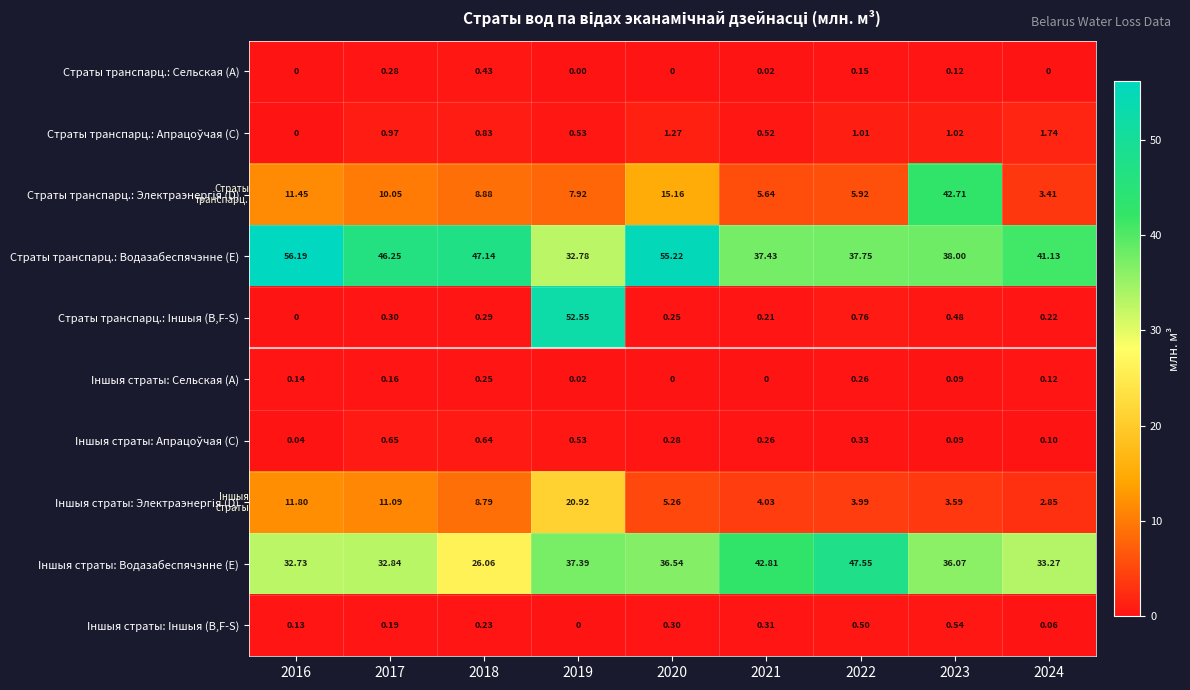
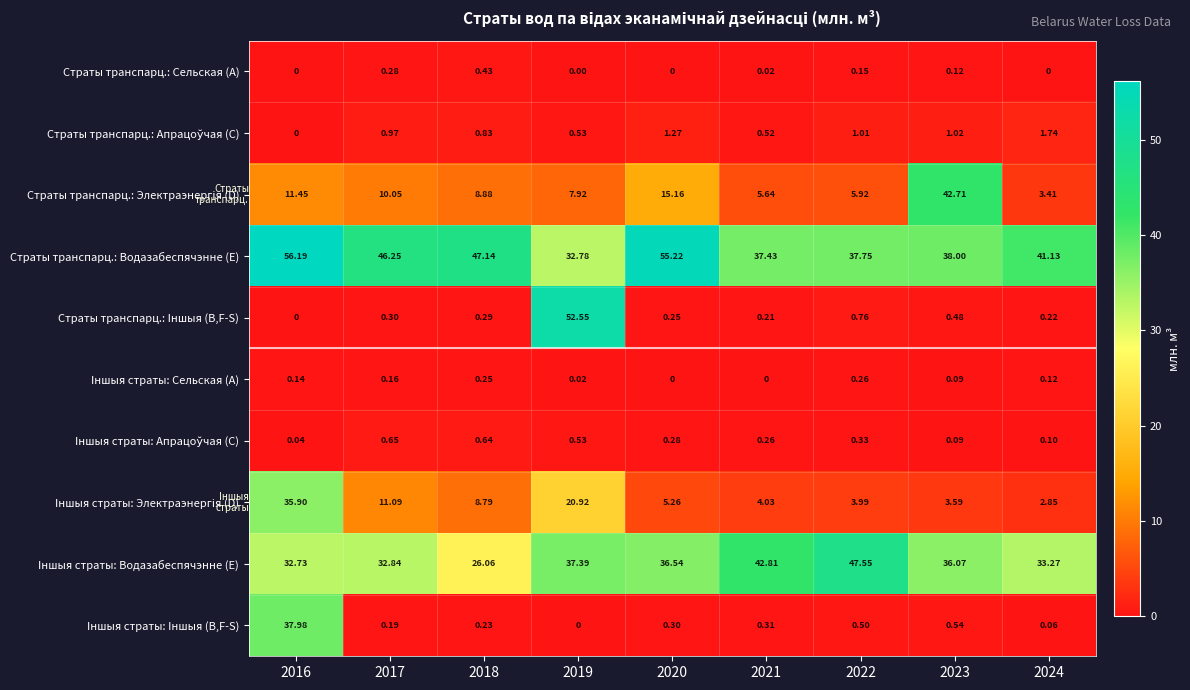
Іншыя страты: Электраэнергія (D), 2016: 11.80 -> 35.90
Іншыя страты: Іншыя (B,F-S), 2016: 0.13 -> 37.98
